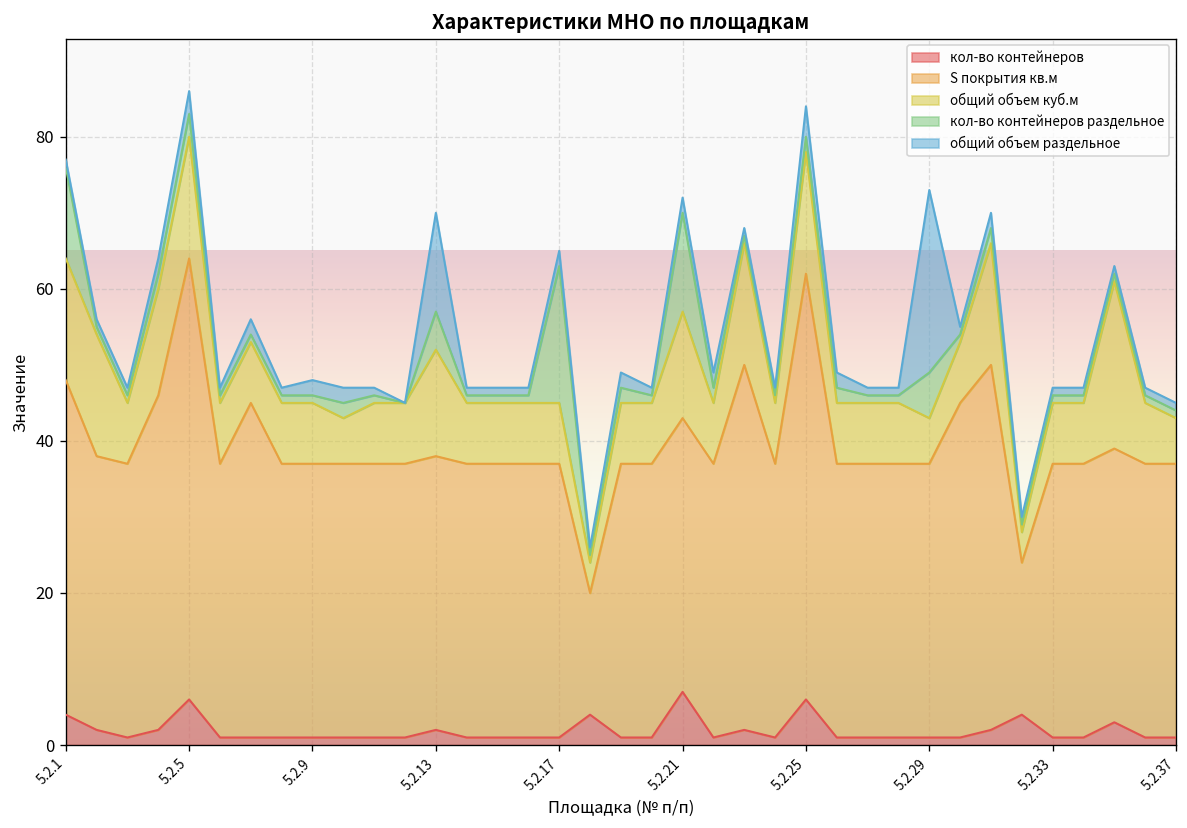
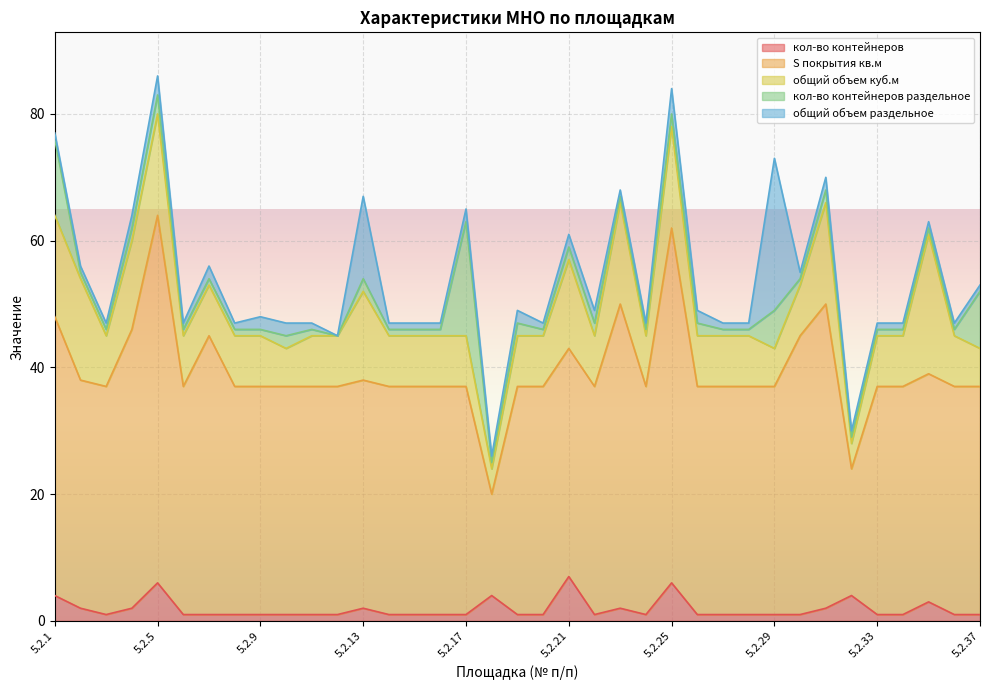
кол-во контейнеров раздельное, 5.2.13: 5 -> 2
кол-во контейнеров раздельное, 5.2.21: 13 -> 2
кол-во контейнеров раздельное, 5.2.37: 1 -> 9
